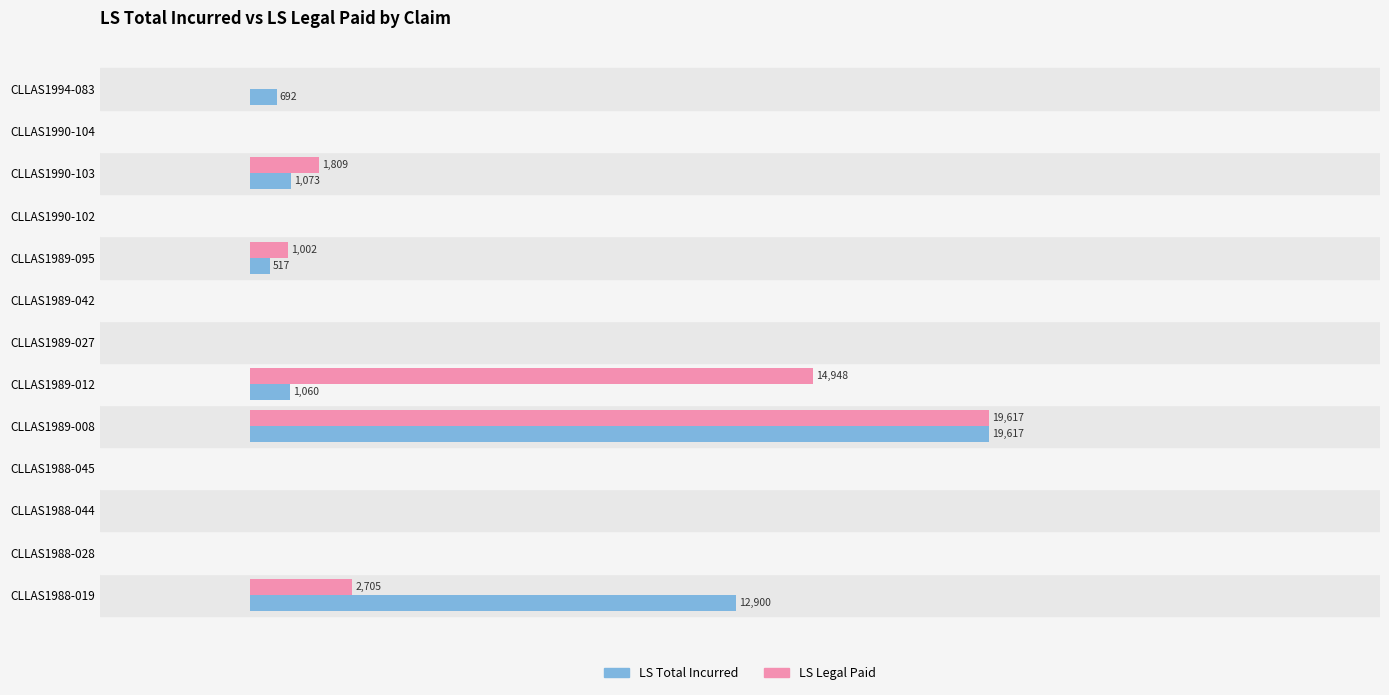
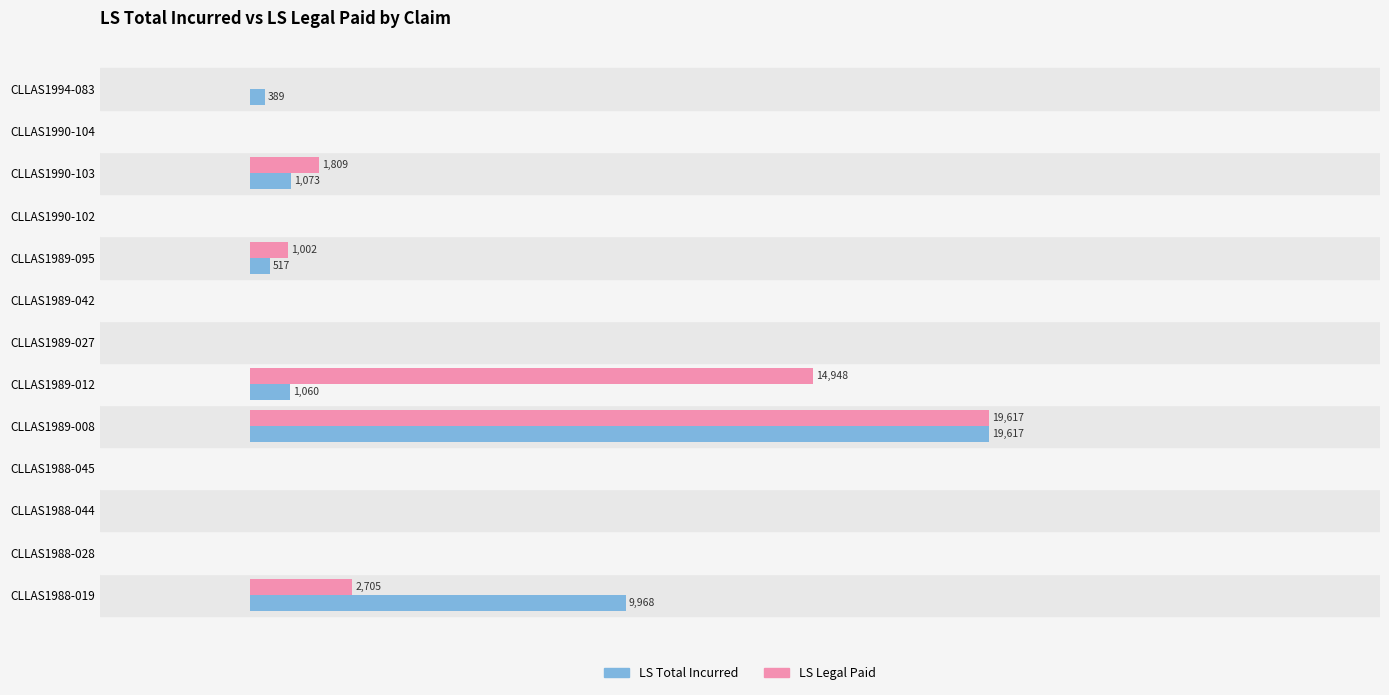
LS Total Incurred, CLLAS1994-083: 692 -> 389
LS Total Incurred, CLLAS1988-019: 12,900 -> 9,968
